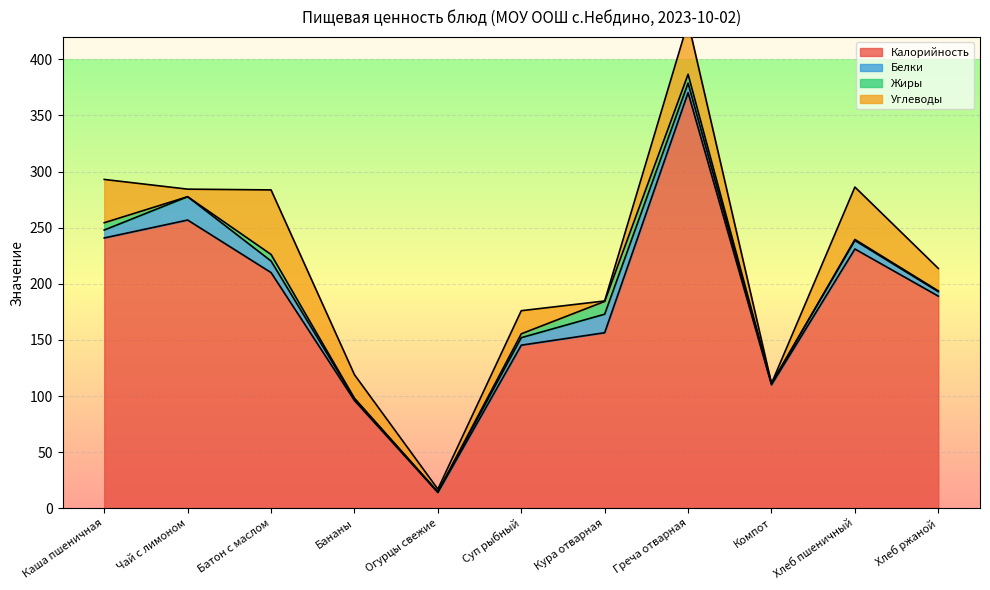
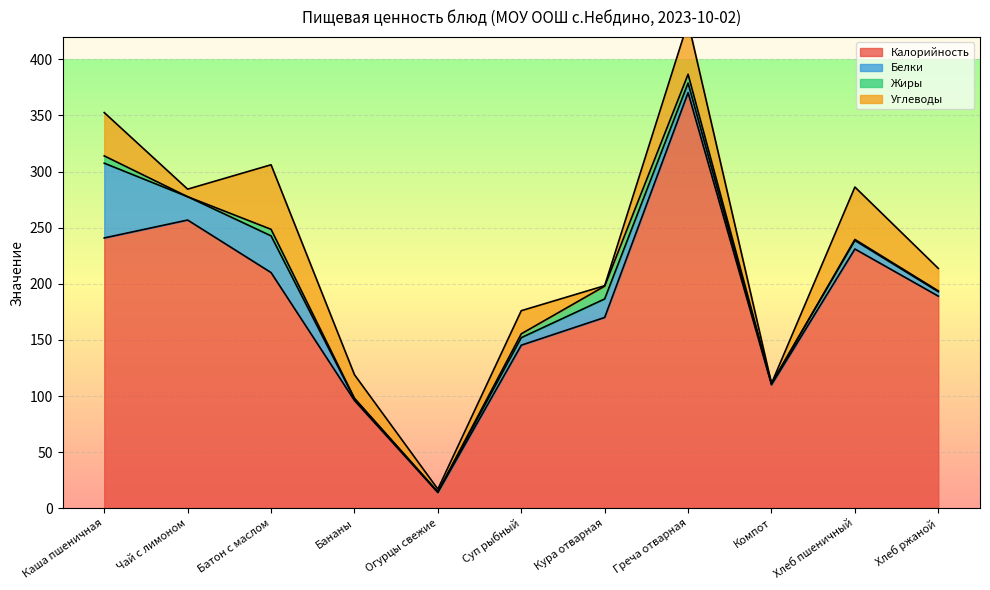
Белки, Каша пшеничная: 7 -> 67
Белки, Батон с маслом: 10 -> 33
Калорийность, Кура отварная: 156 -> 170
